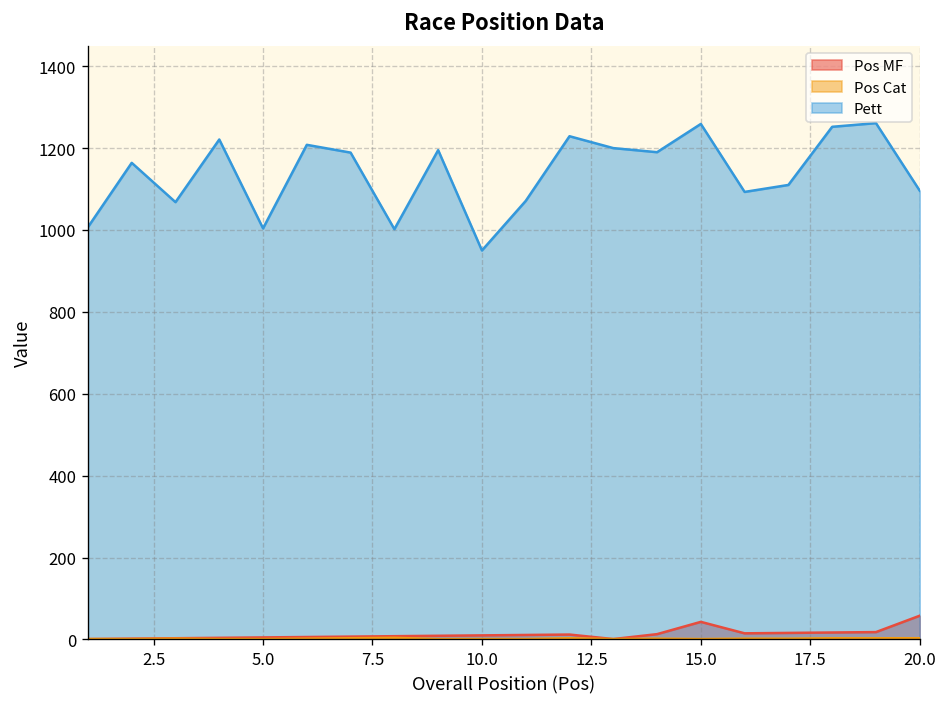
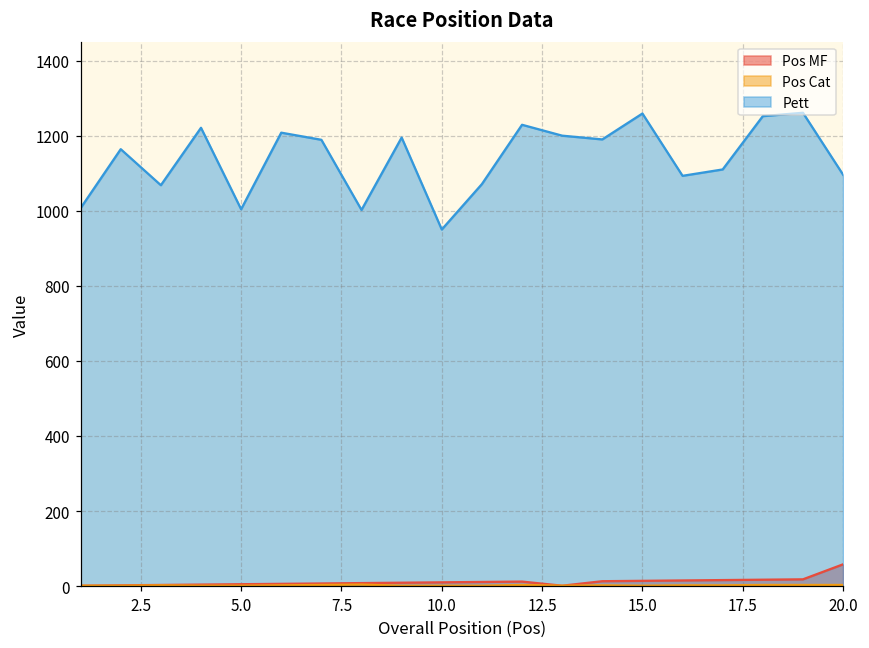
Pos MF, 15.0: 40 -> 10
